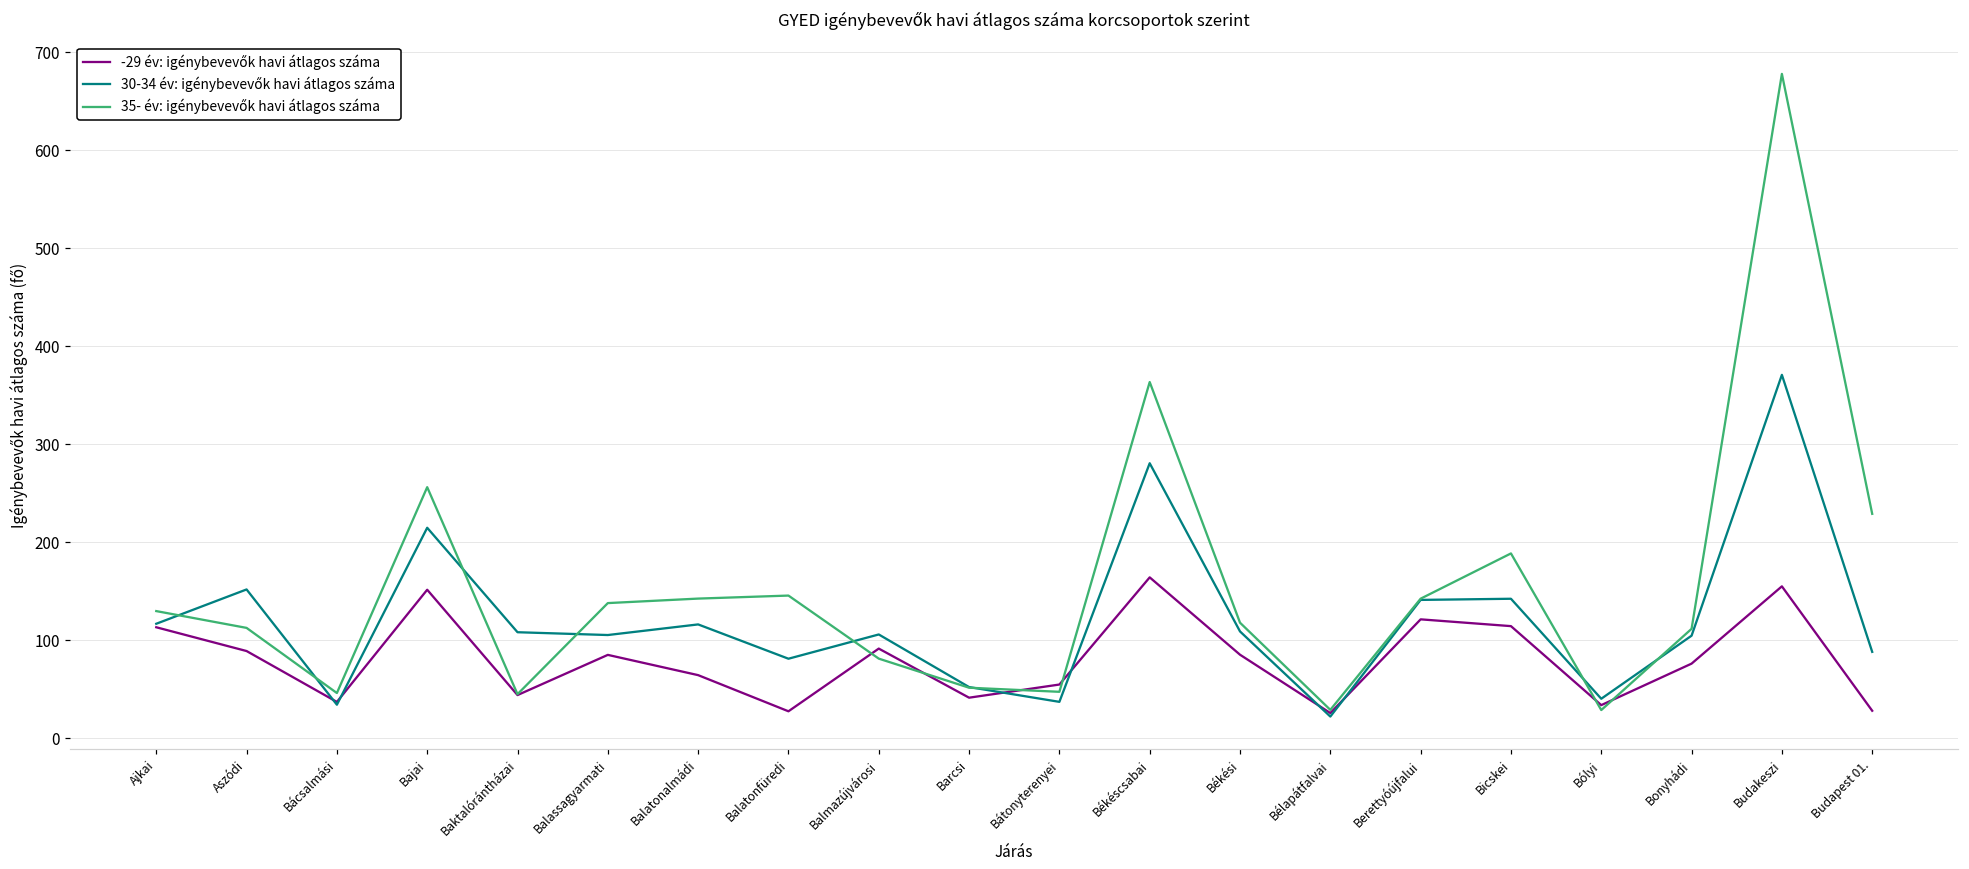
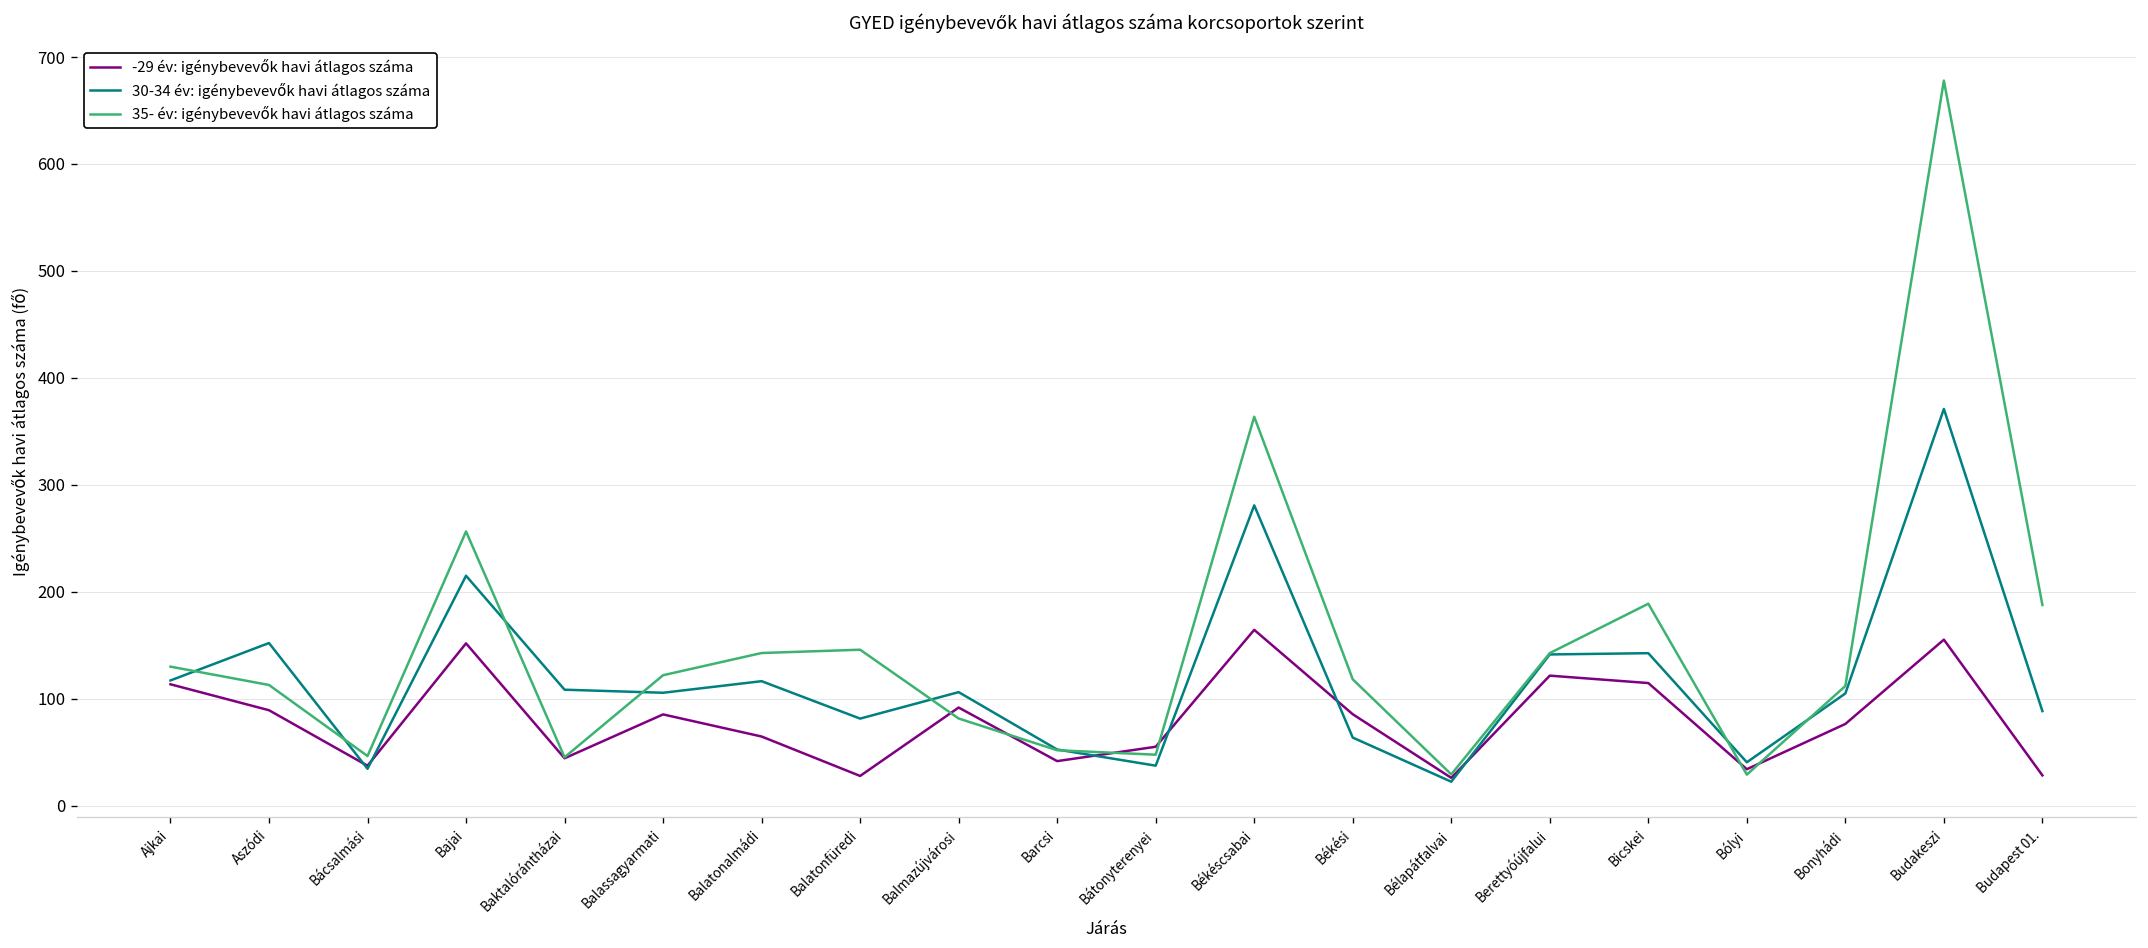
35- év: igénybevevők havi átlagos száma, Balassagyarmati: 140 -> 120
30-34 év: igénybevevők havi átlagos száma, Békési: 110 -> 60
35- év: igénybevevők havi átlagos száma, Budapest 01.: 230 -> 190
